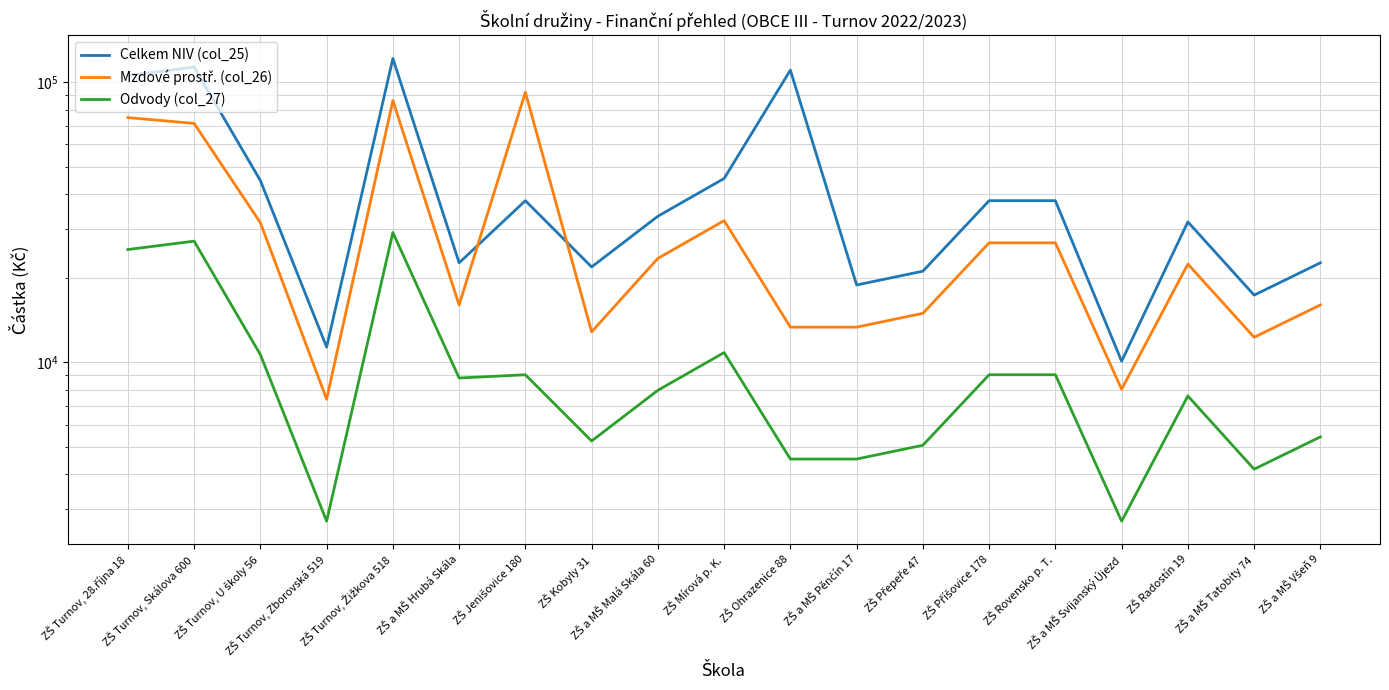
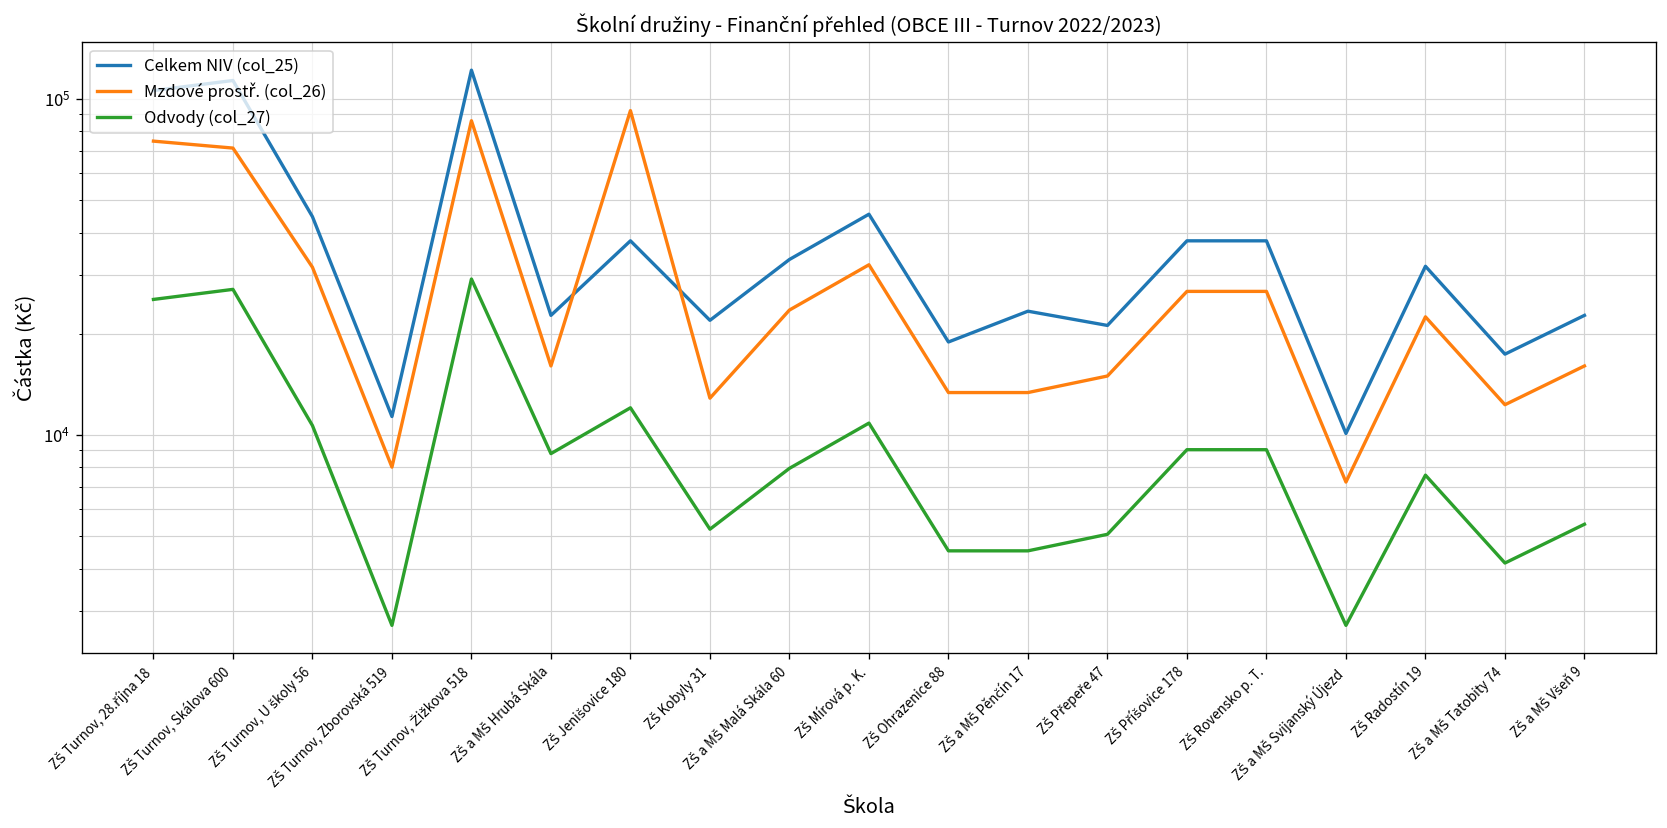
Mzdové prostř. (col_26), ZŠ Turnov, Zborovská 519: 7400 -> 8000
Odvody (col_27), ZŠ Jenišovice 180: 9000 -> 12000
Celkem NIV (col_25), ZŠ Ohrazenice 88: 111000 -> 19000
Celkem NIV (col_25), ZŠ a MŠ Pěnčín 17: 19000 -> 23000
Mzdové prostř. (col_26), ZŠ a MŠ Svijanský Újezd: 8000 -> 7200
